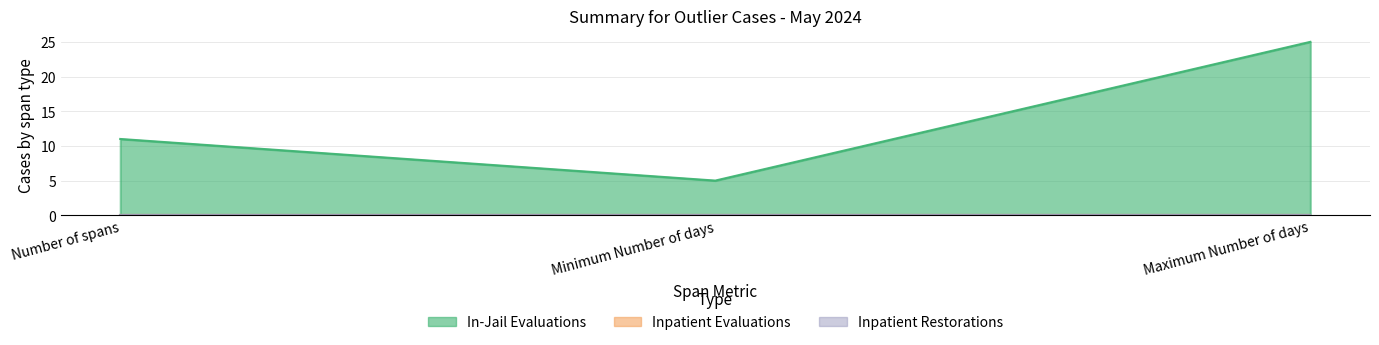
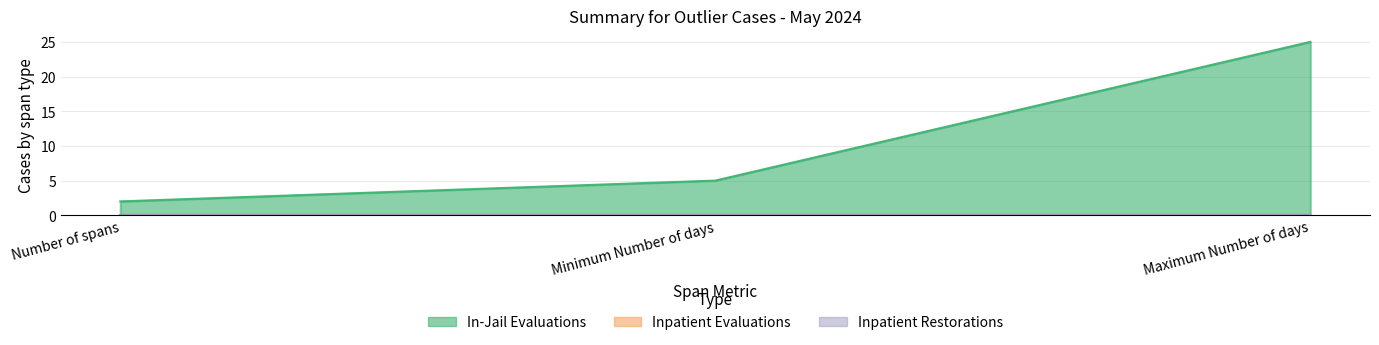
In-Jail Evaluations, Number of spans: 11 -> 2
